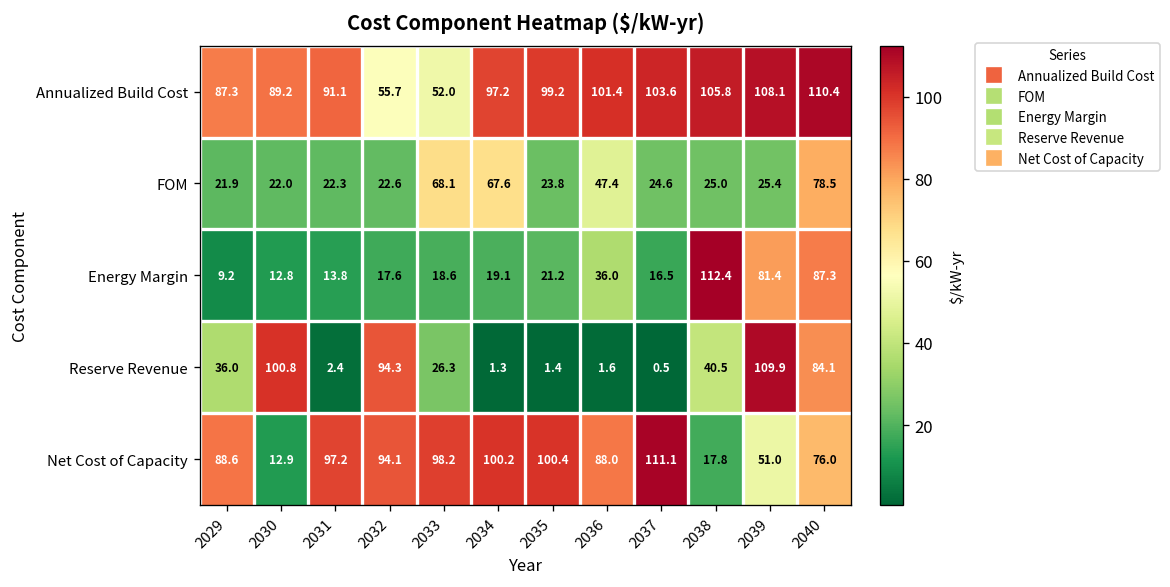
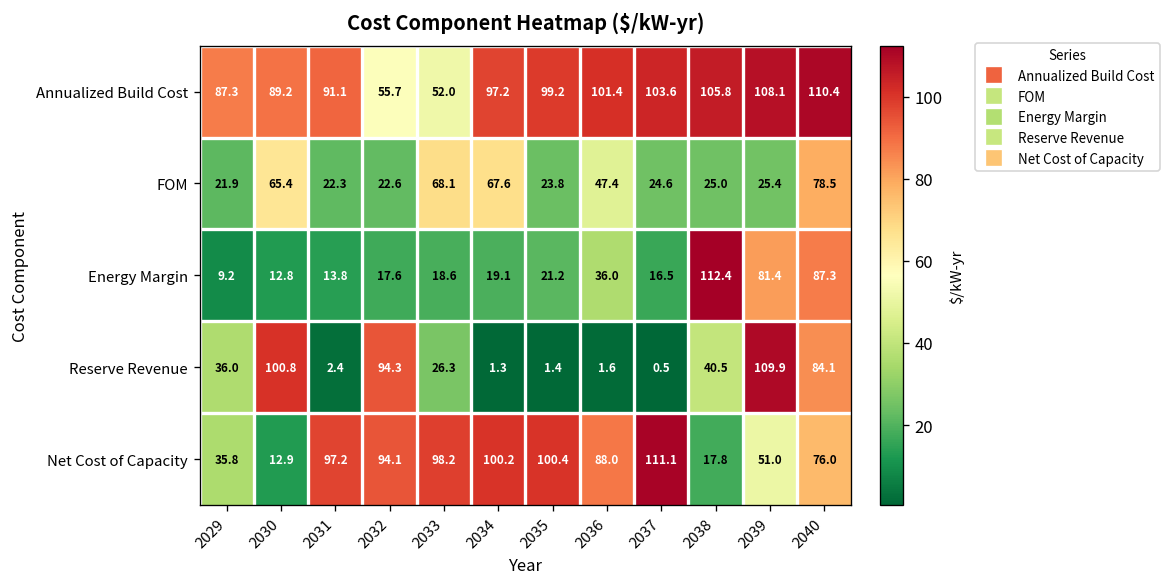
FOM, 2030: 22.0 -> 65.4
Net Cost of Capacity, 2029: 88.6 -> 35.8
